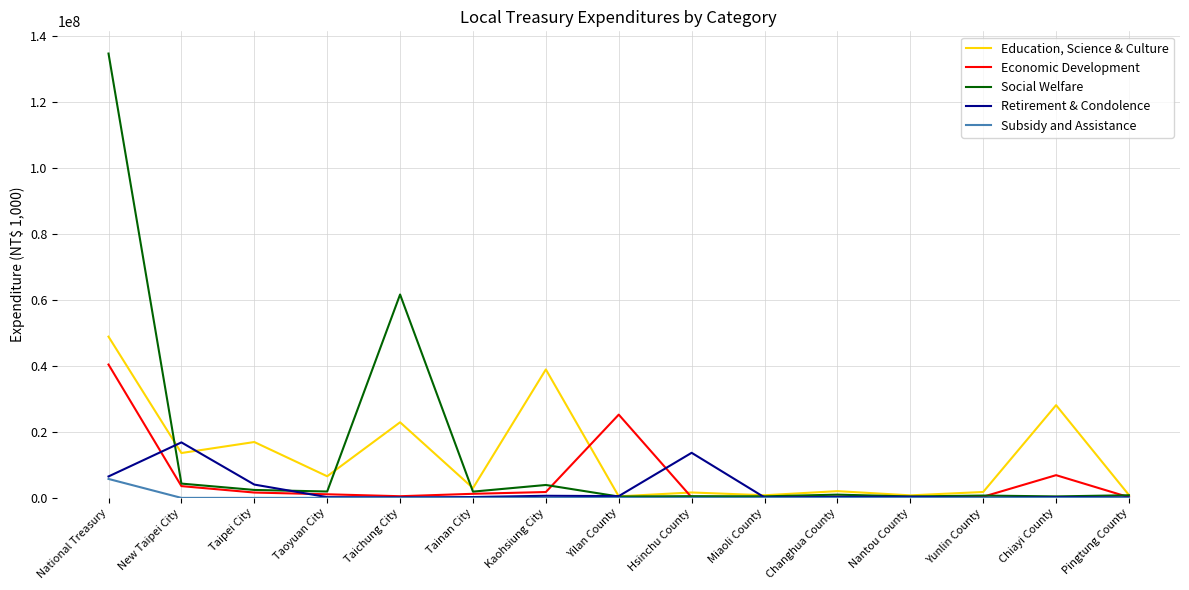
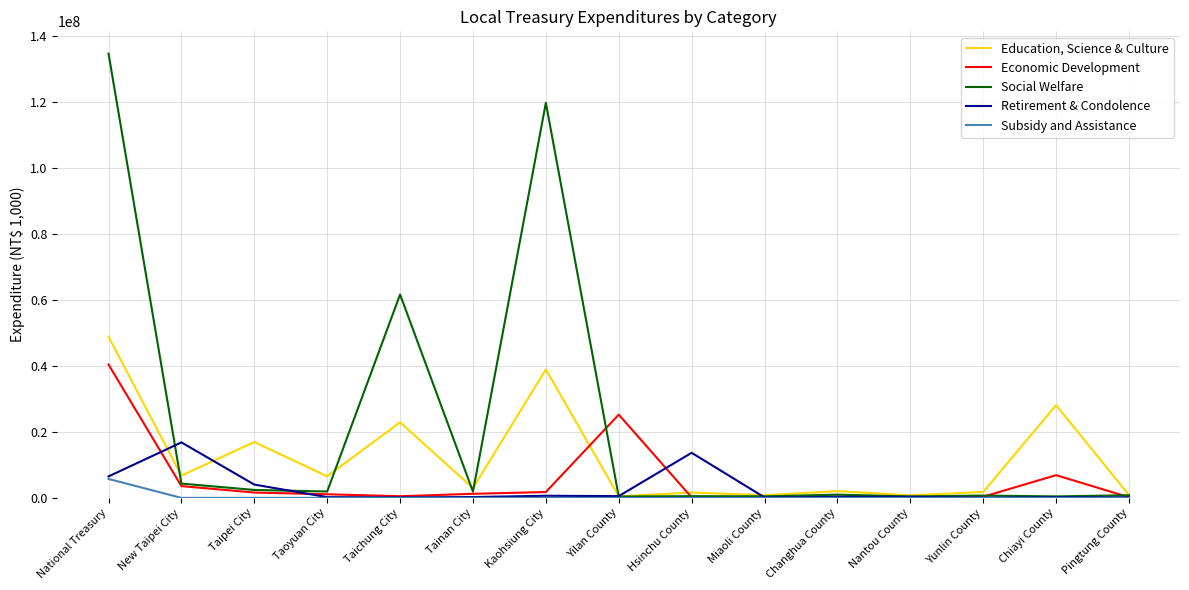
Education, Science & Culture, New Taipei City: 14000000 -> 7000000
Social Welfare, Kaohsiung City: 4000000 -> 120000000
